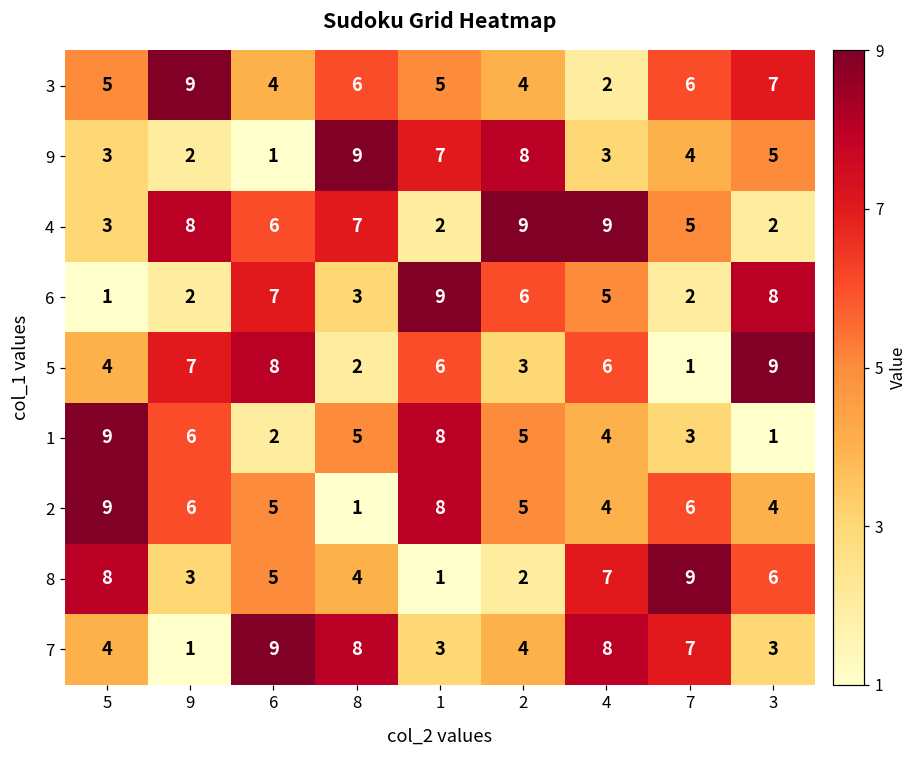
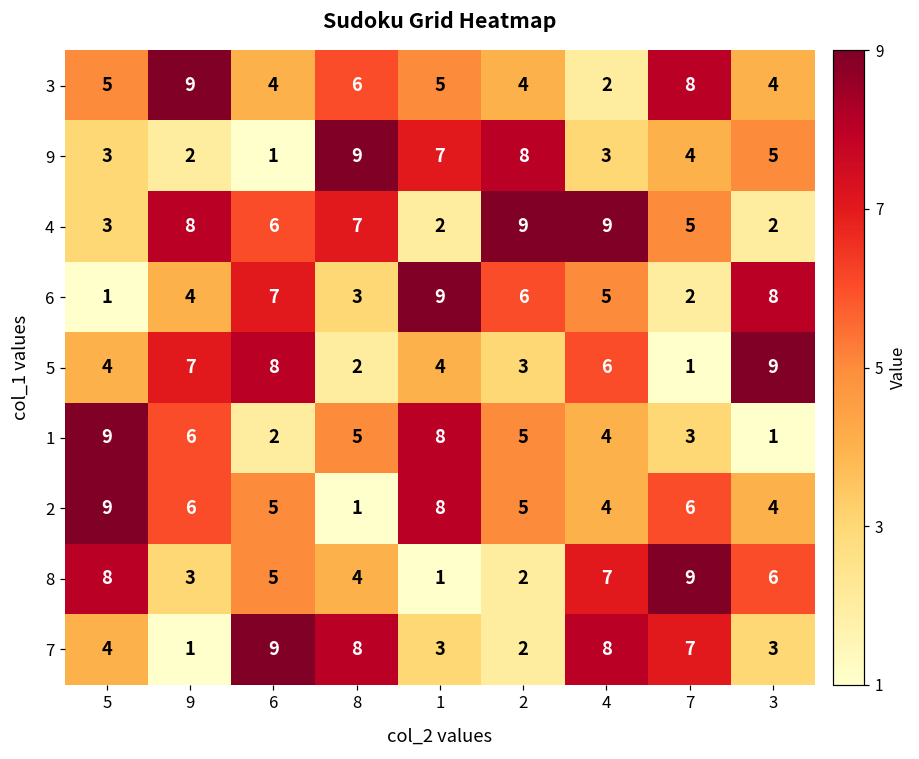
3, 7: 6 -> 8
3, 3: 7 -> 4
6, 9: 2 -> 4
5, 1: 6 -> 4
7, 2: 4 -> 2
